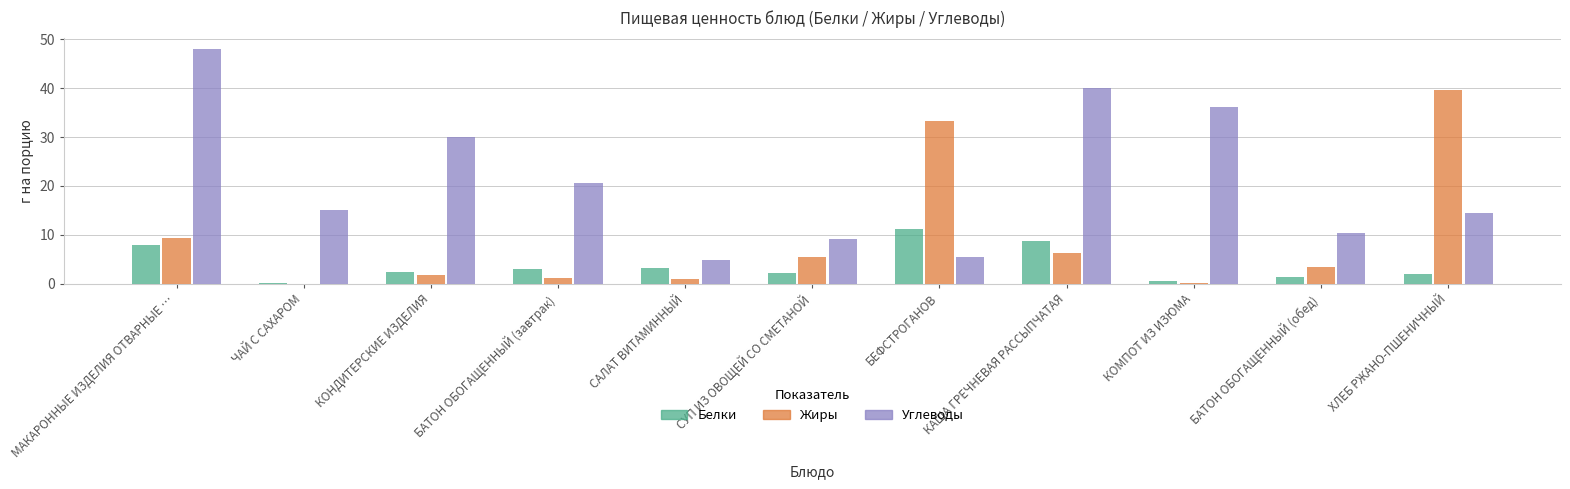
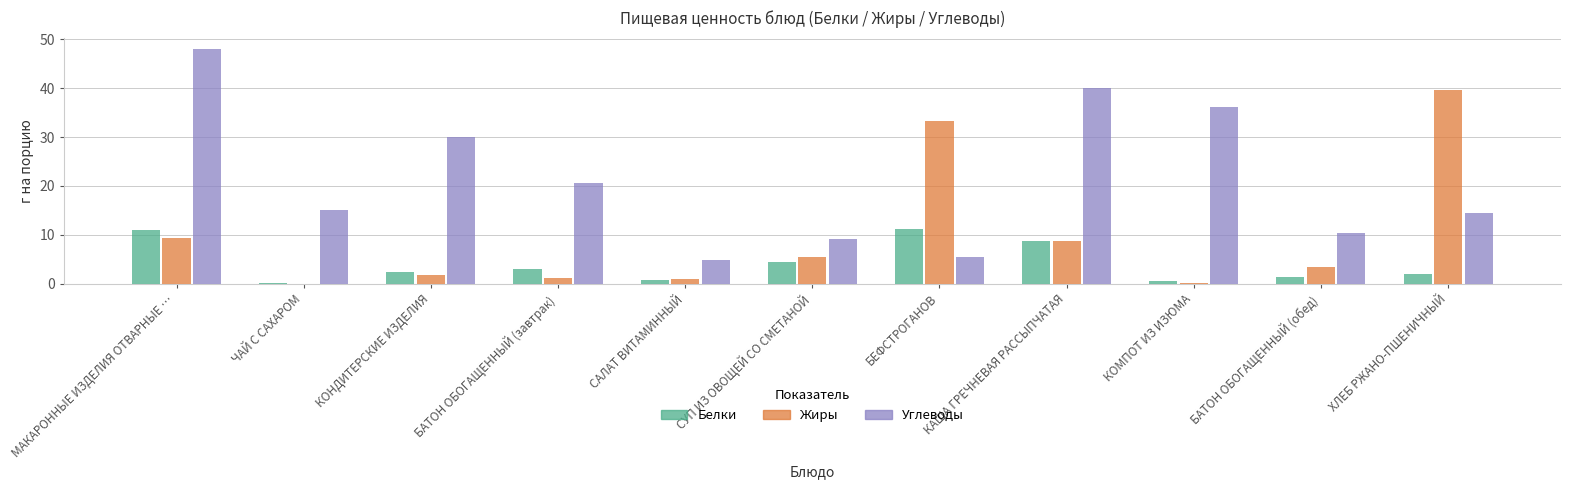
Белки, МАКАРОННЫЕ ИЗДЕЛИЯ ОТВАРНЫЕ …: 8 -> 11
Белки, САЛАТ ВИТАМИННЫЙ: 3 -> 1
Белки, СУП ИЗ ОВОЩЕЙ СО СМЕТАНОЙ: 2 -> 5
Жиры, КАША ГРЕЧНЕВАЯ РАССЫПЧАТАЯ: 6 -> 9
